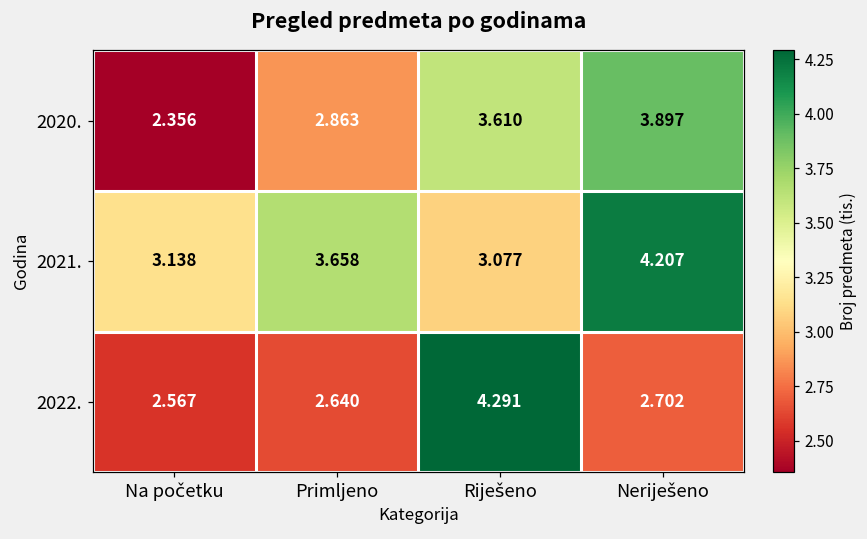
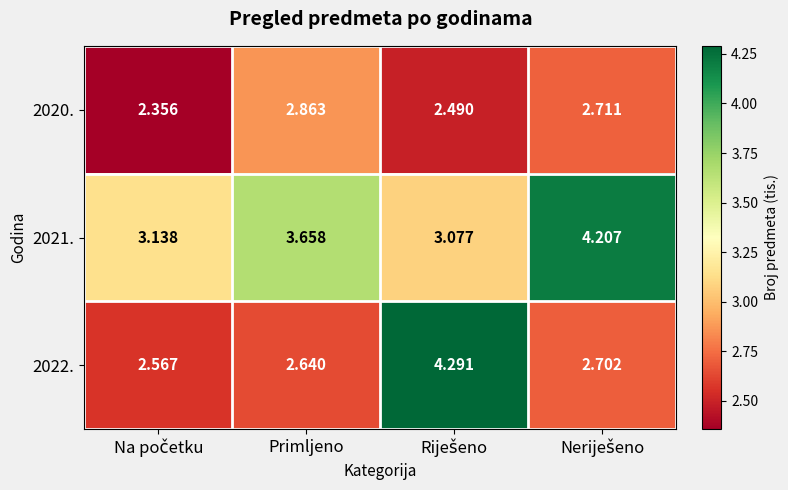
2020., Riješeno: 3.610 -> 2.490
2020., Neriješeno: 3.897 -> 2.711
